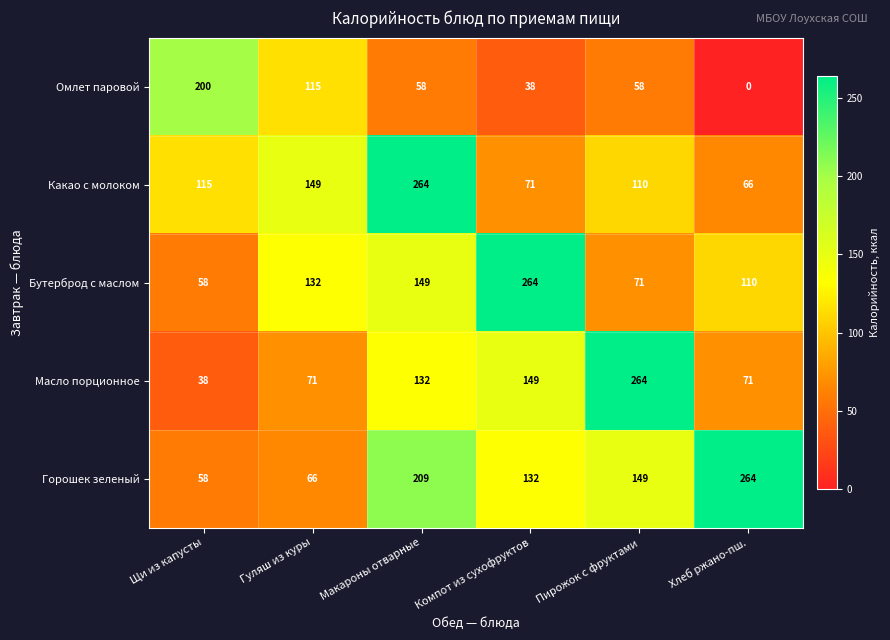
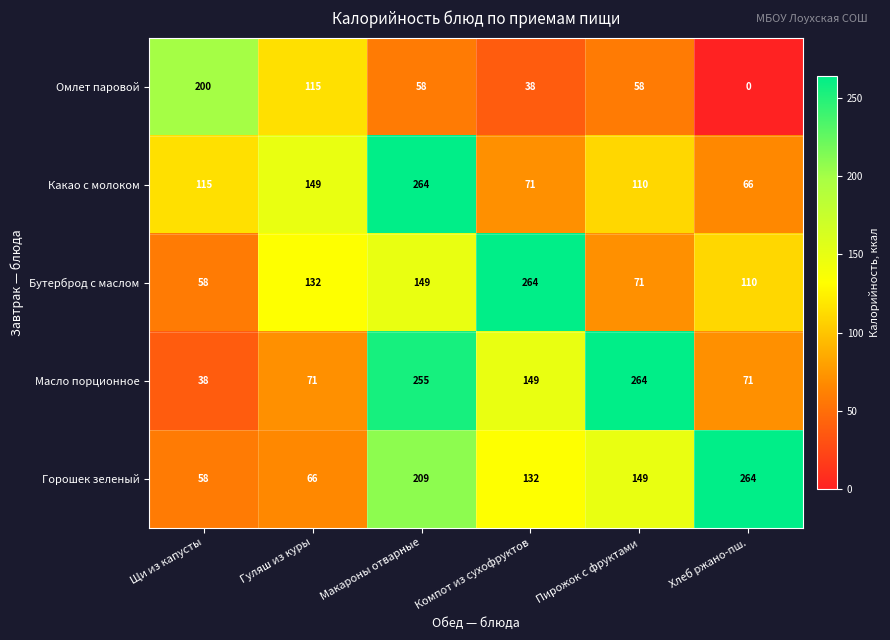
Масло порционное, Макароны отварные: 132 -> 255
